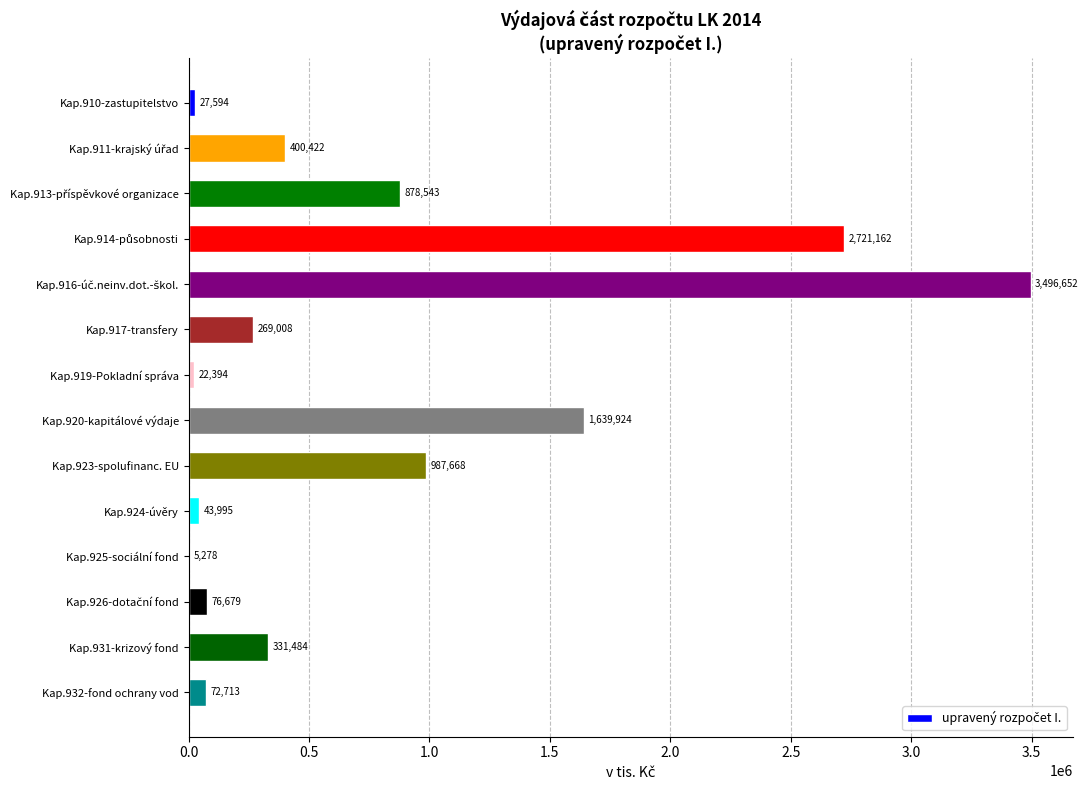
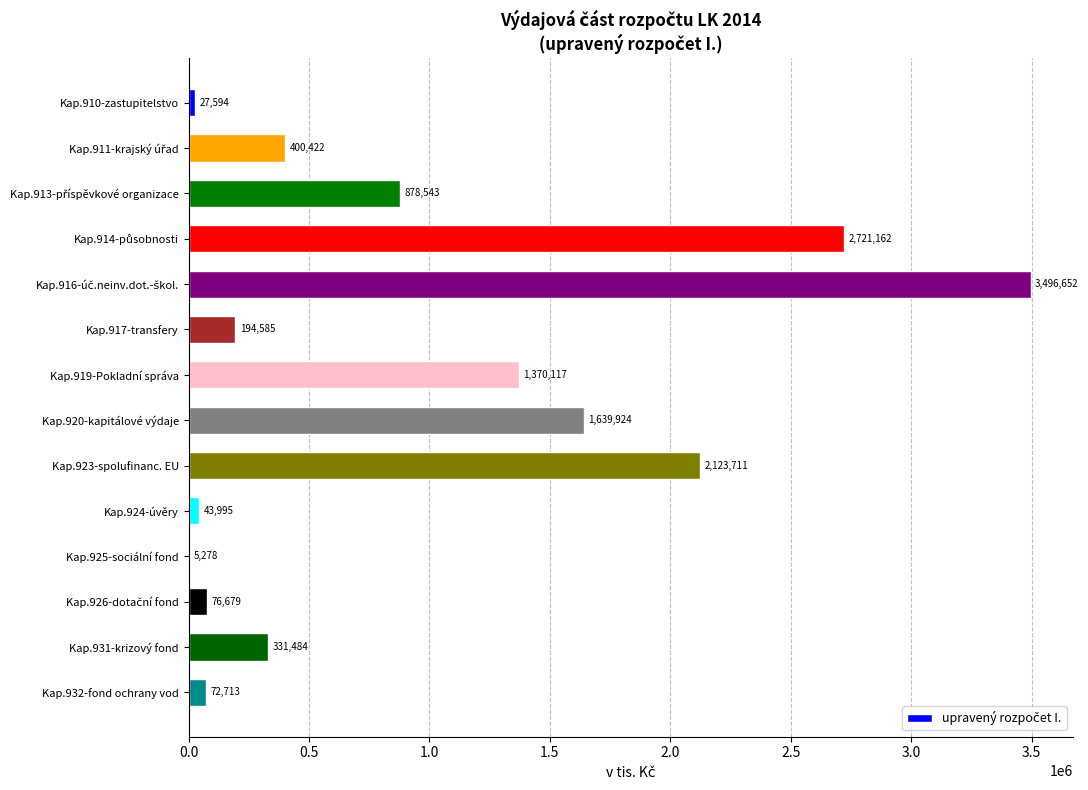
Kap.917-transfery: 269,008 -> 194,585
Kap.919-Pokladní správa: 22,394 -> 1,370,117
Kap.923-spolufinanc. EU: 987,668 -> 2,123,711
